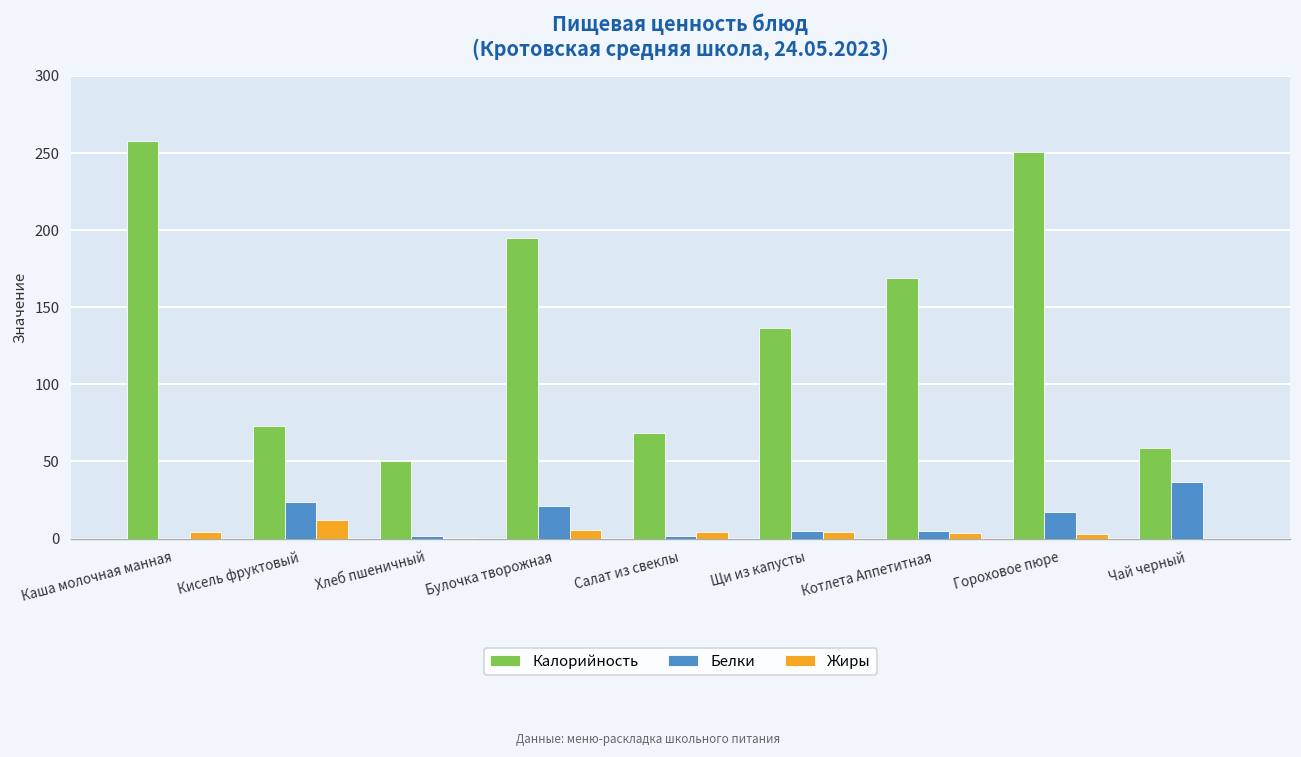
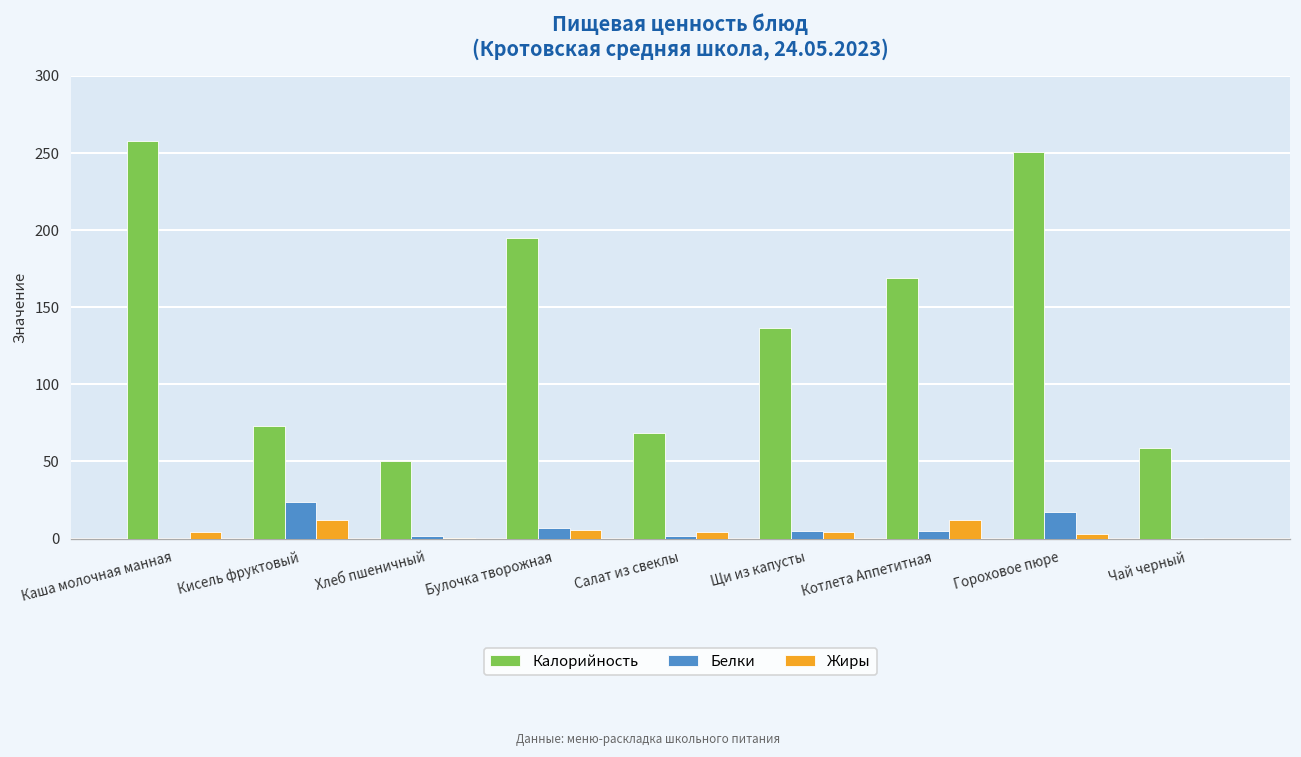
Белки, Булочка творожная: 21 -> 7
Жиры, Котлета Аппетитная: 4 -> 12
Белки, Чай черный: 37 -> 0
